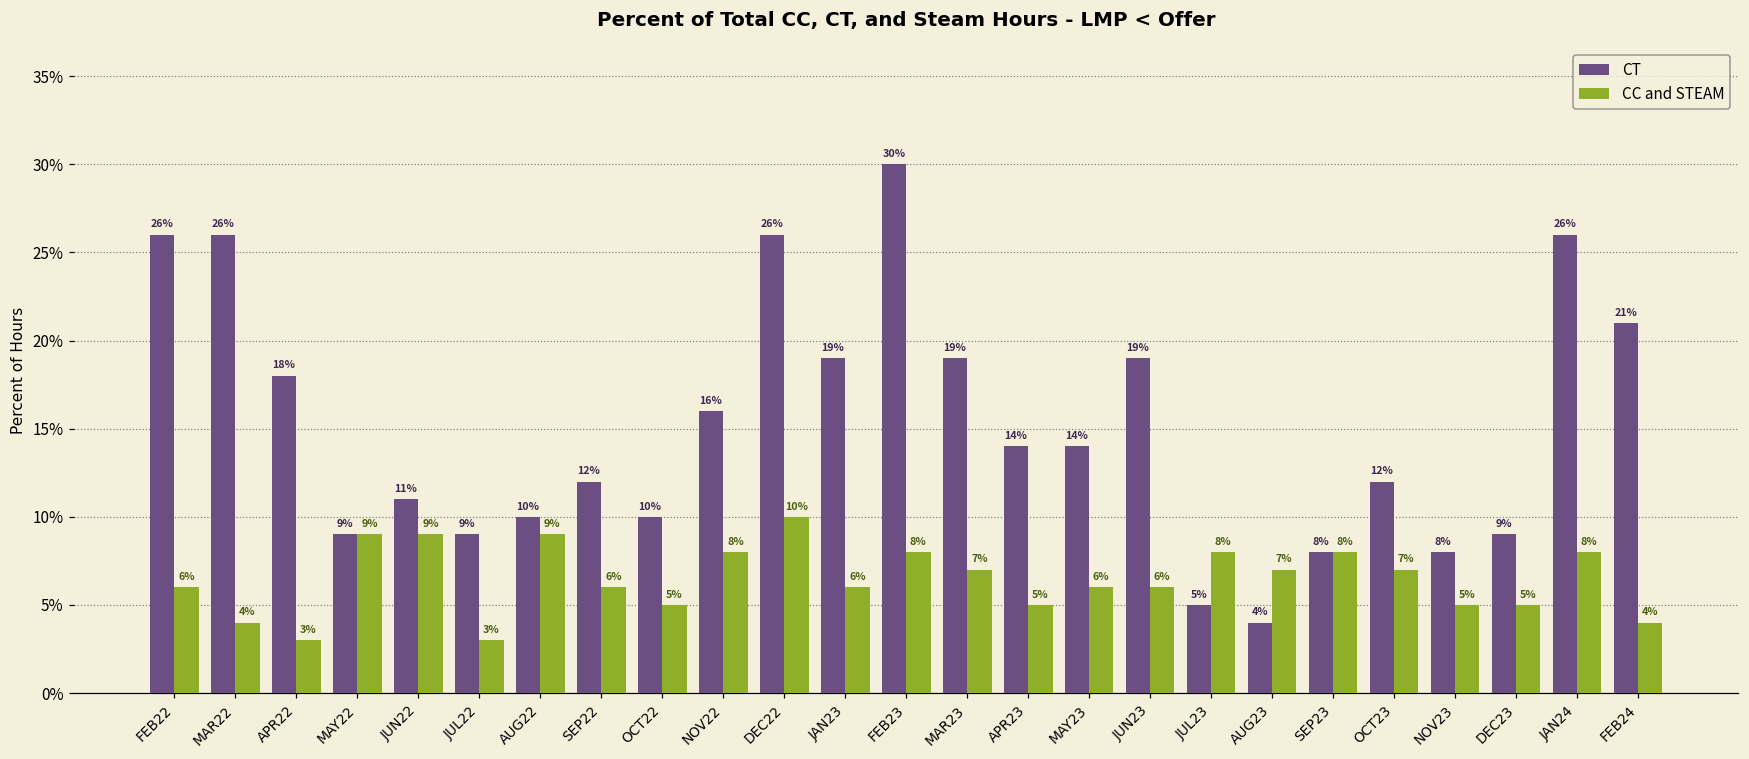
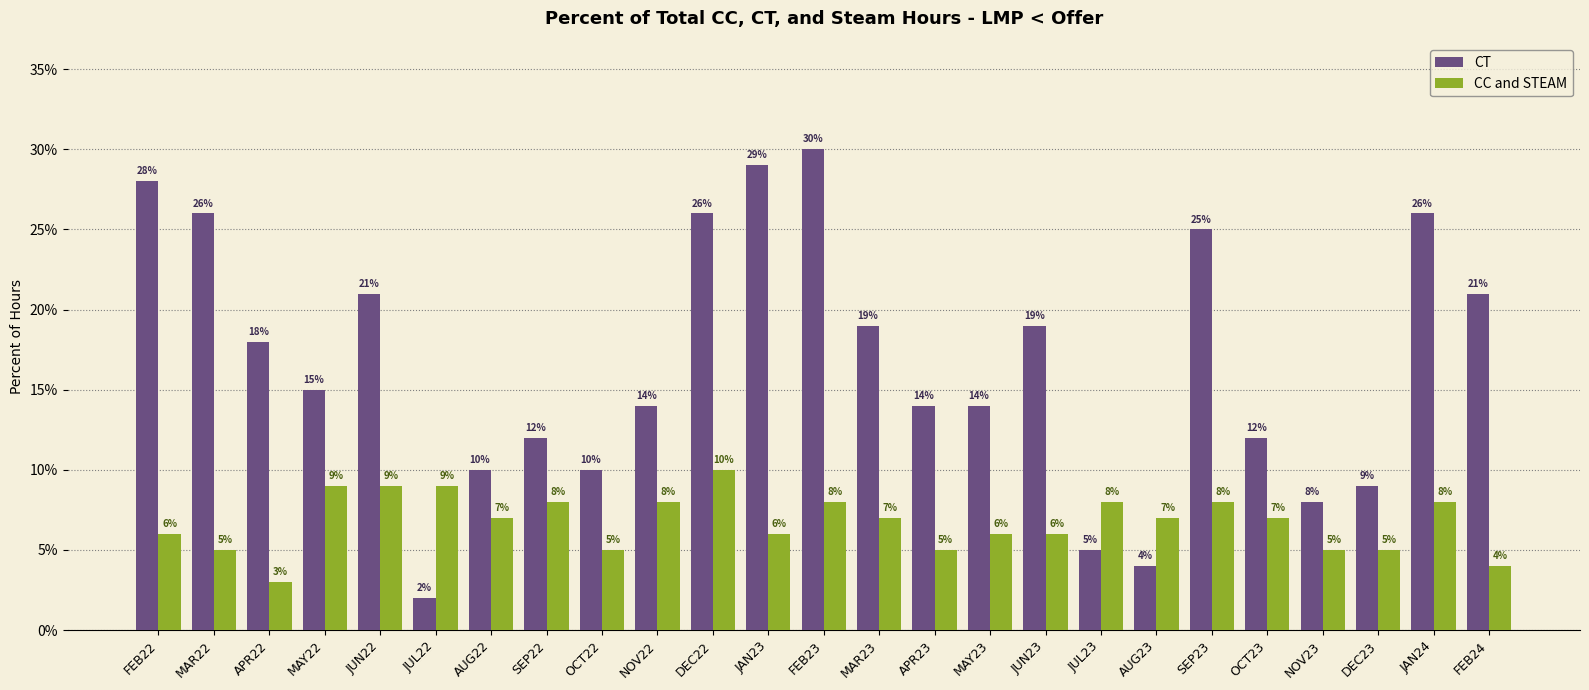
CT, FEB22: 26% -> 28%
CC and STEAM, MAR22: 4% -> 5%
CT, MAY22: 9% -> 15%
CT, JUN22: 11% -> 21%
CT, JUL22: 9% -> 2%
CC and STEAM, JUL22: 3% -> 9%
CC and STEAM, AUG22: 9% -> 7%
CC and STEAM, SEP22: 6% -> 8%
CT, NOV22: 16% -> 14%
CT, JAN23: 19% -> 29%
CT, SEP23: 8% -> 25%
